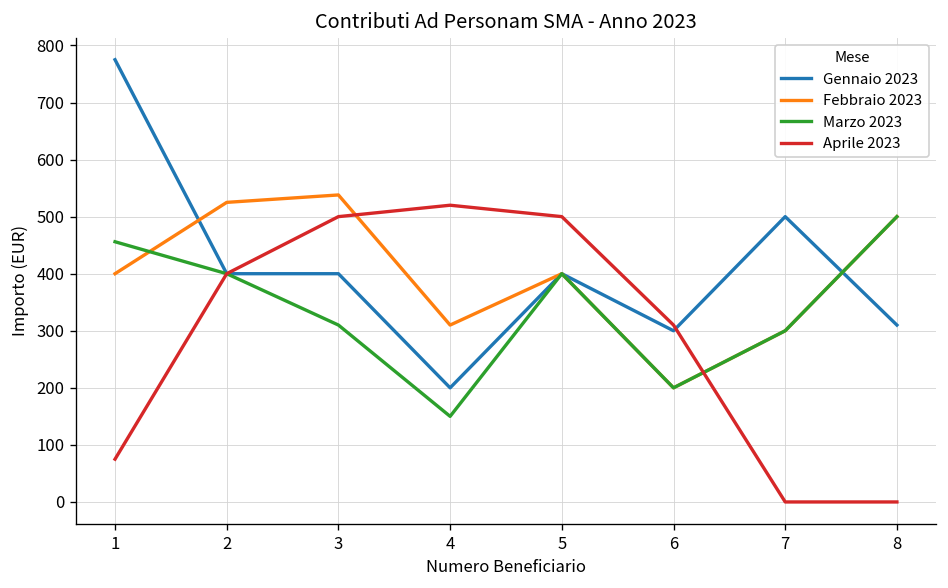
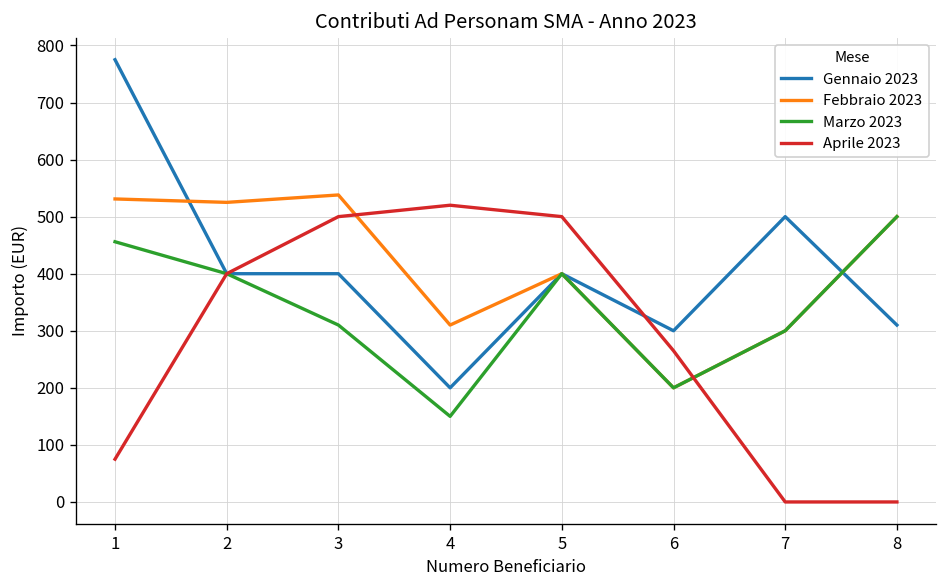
Febbraio 2023, 1: 400 -> 530
Aprile 2023, 6: 310 -> 270
